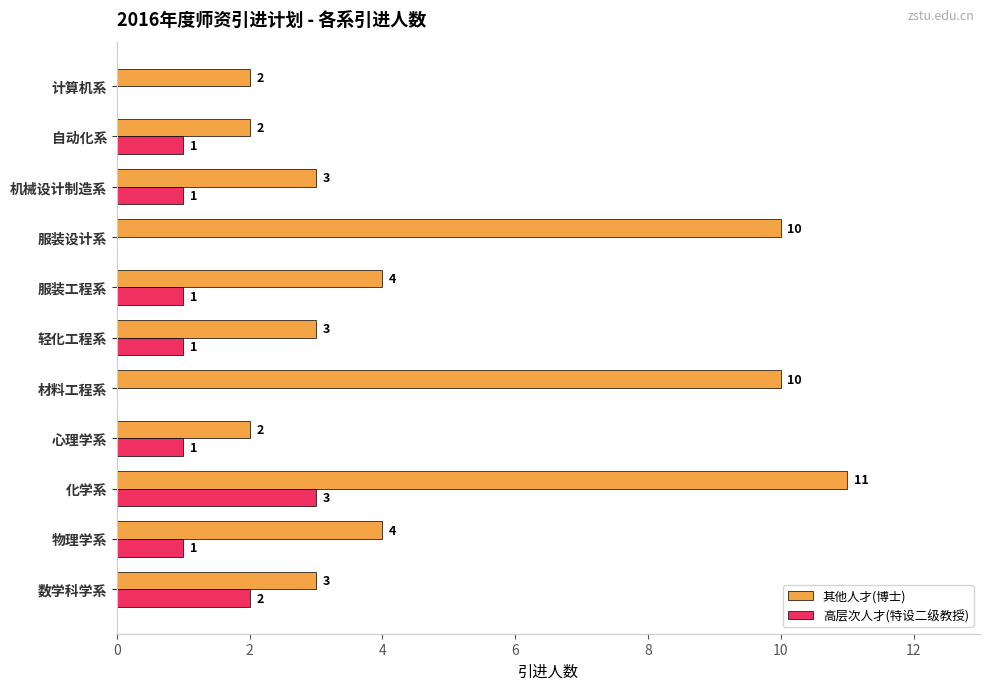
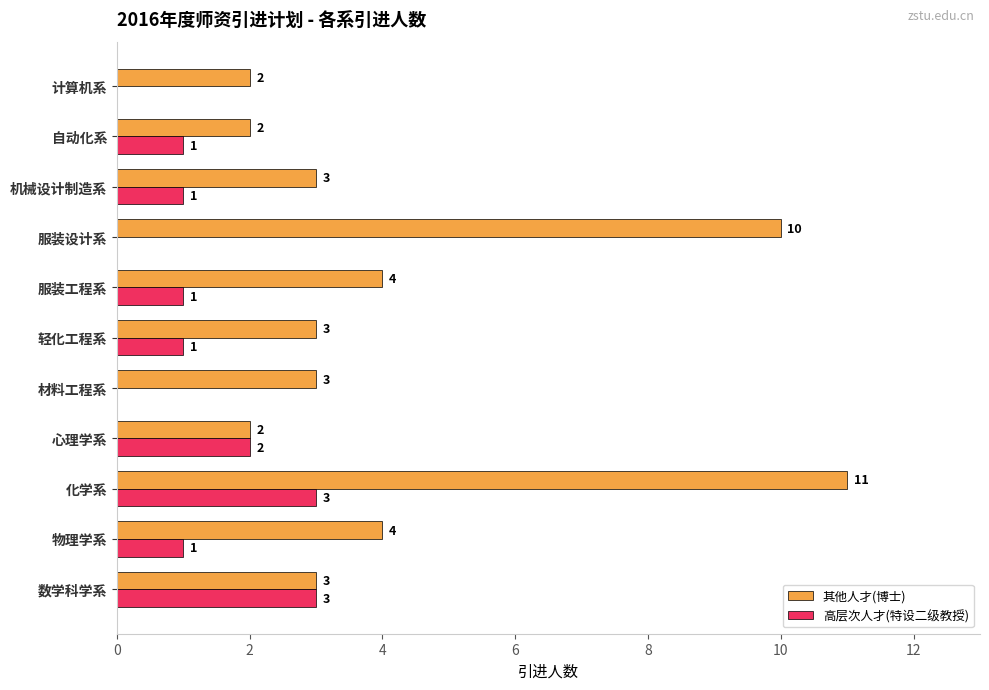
其他人才(博士), 材料工程系: 10 -> 3
高层次人才(特设二级教授), 心理学系: 1 -> 2
高层次人才(特设二级教授), 数学科学系: 2 -> 3
